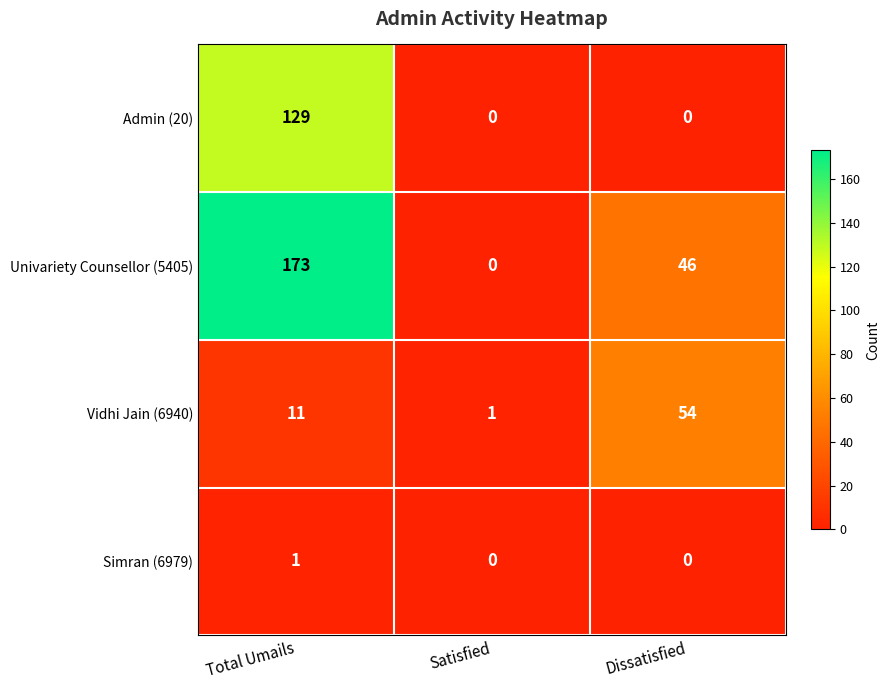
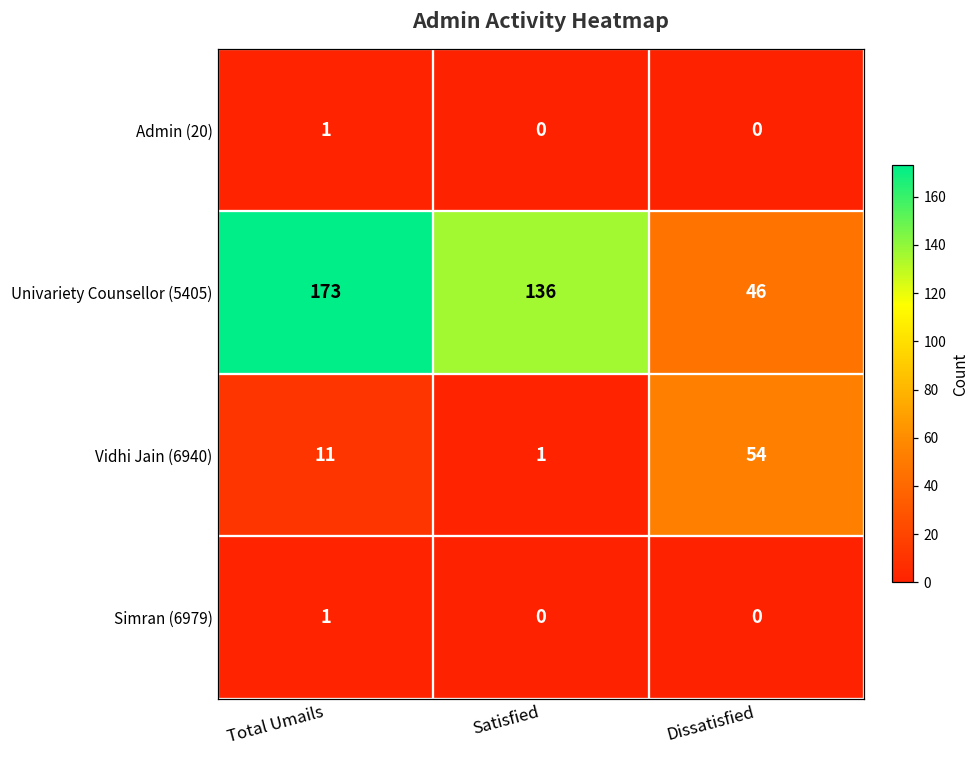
Admin (20), Total Umails: 129 -> 1
Univariety Counsellor (5405), Satisfied: 0 -> 136
